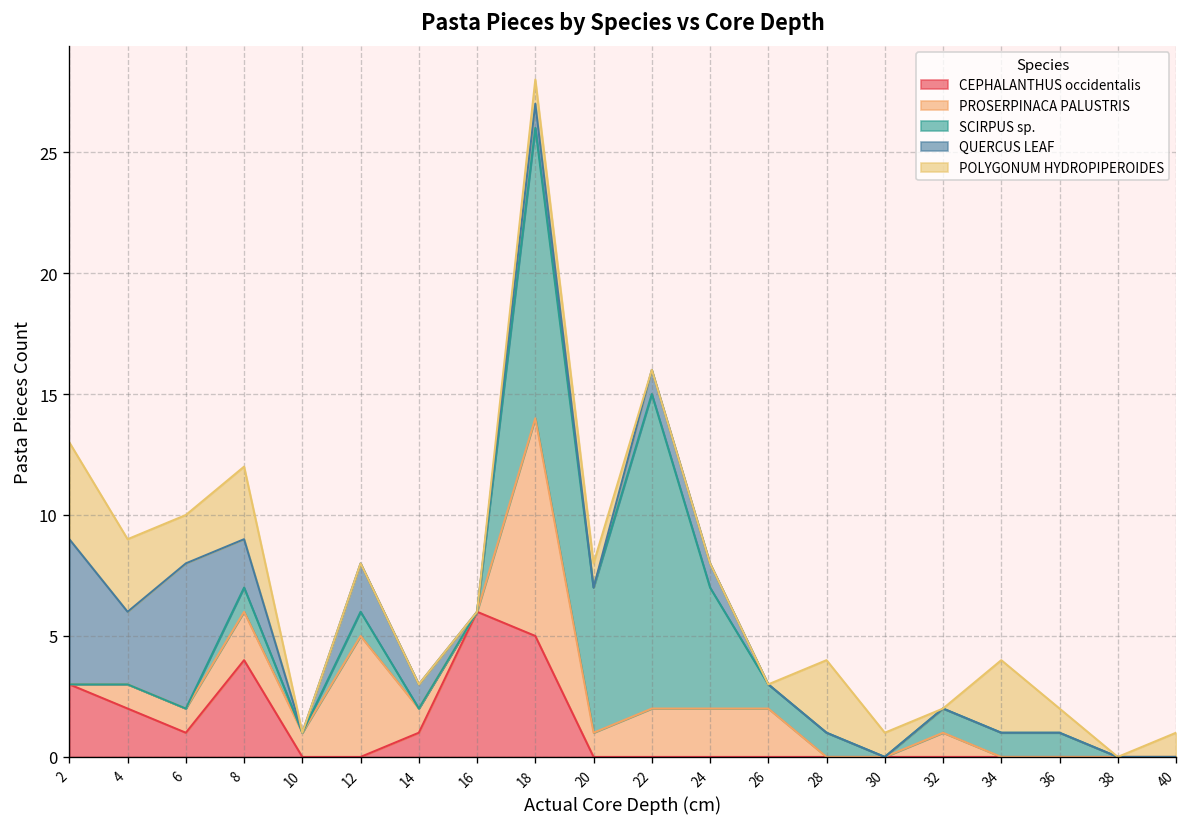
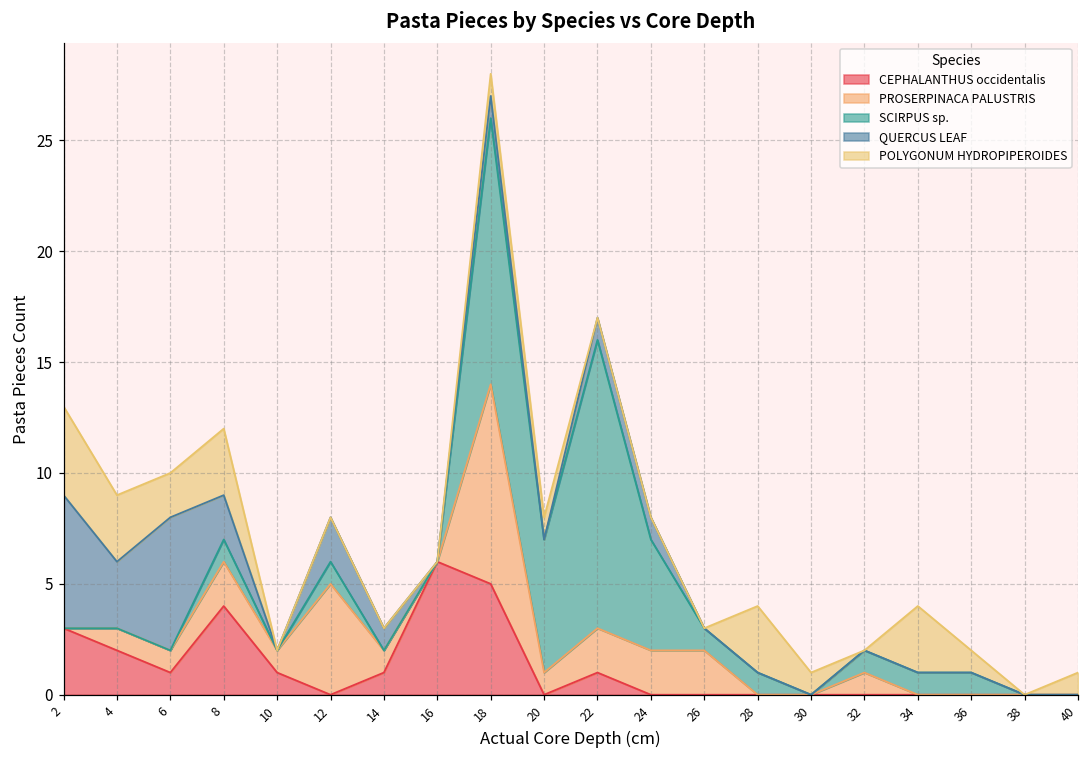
CEPHALANTHUS occidentalis, 10: 0 -> 1
CEPHALANTHUS occidentalis, 22: 0 -> 1
